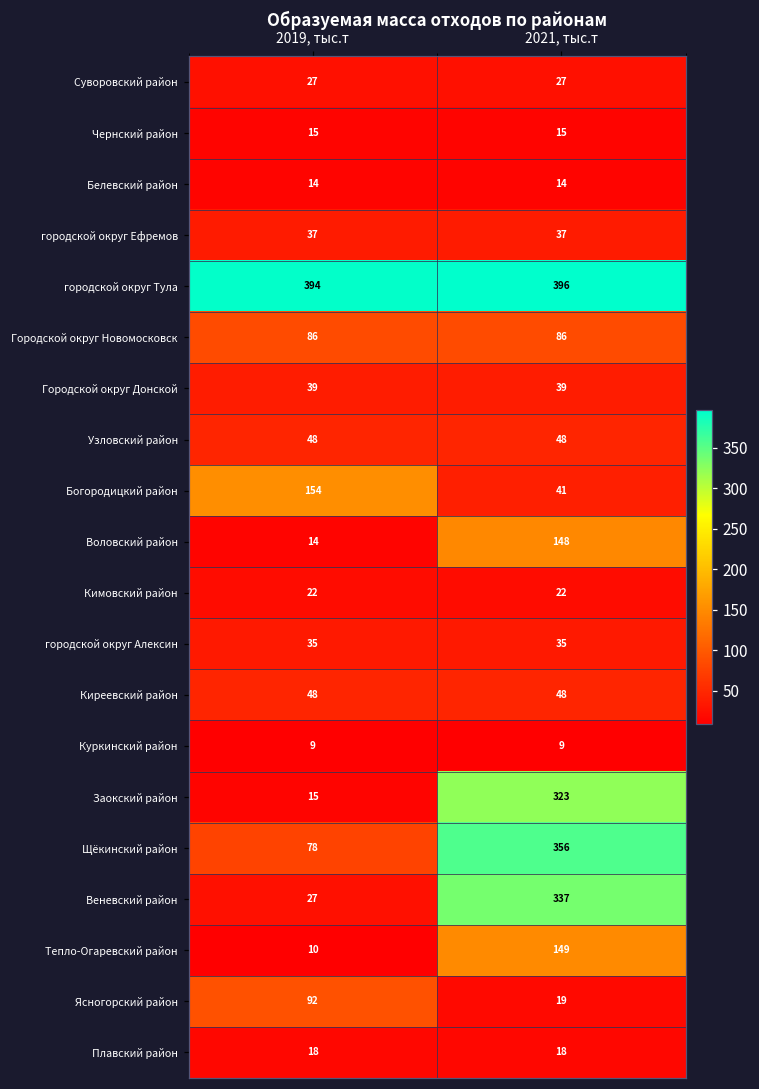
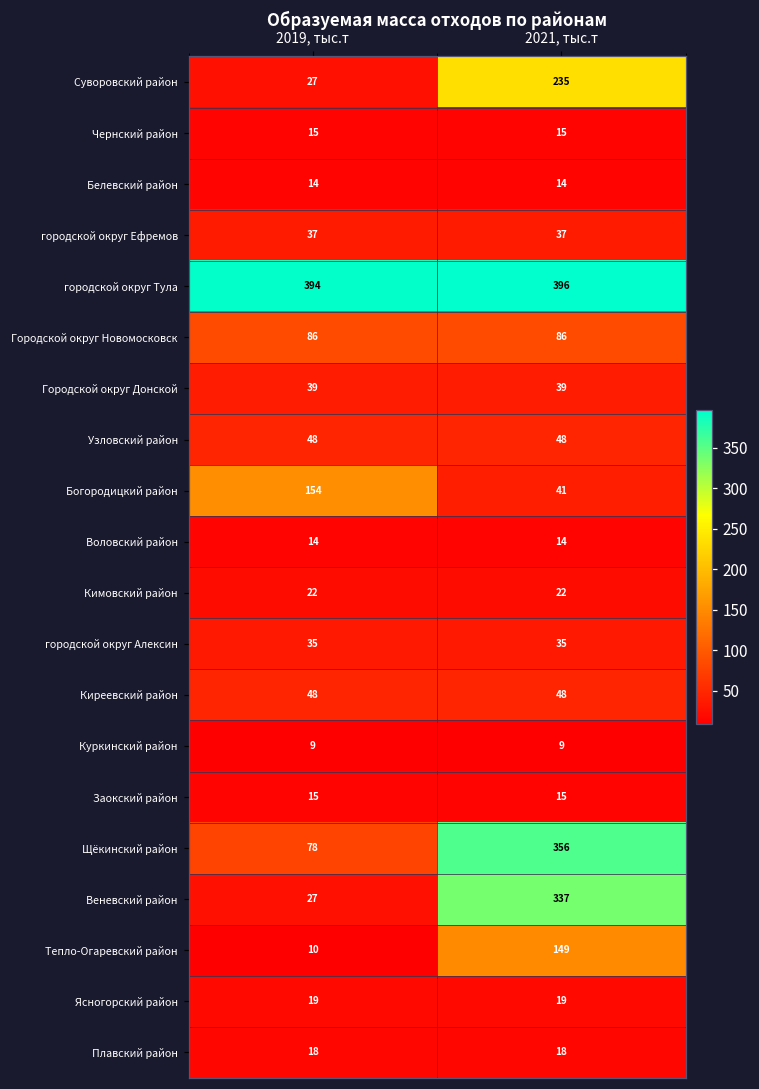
Суворовский район, 2021, тыс.т: 27 -> 235
Воловский район, 2021, тыс.т: 148 -> 14
Заокский район, 2021, тыс.т: 323 -> 15
Ясногорский район, 2019, тыс.т: 92 -> 19
